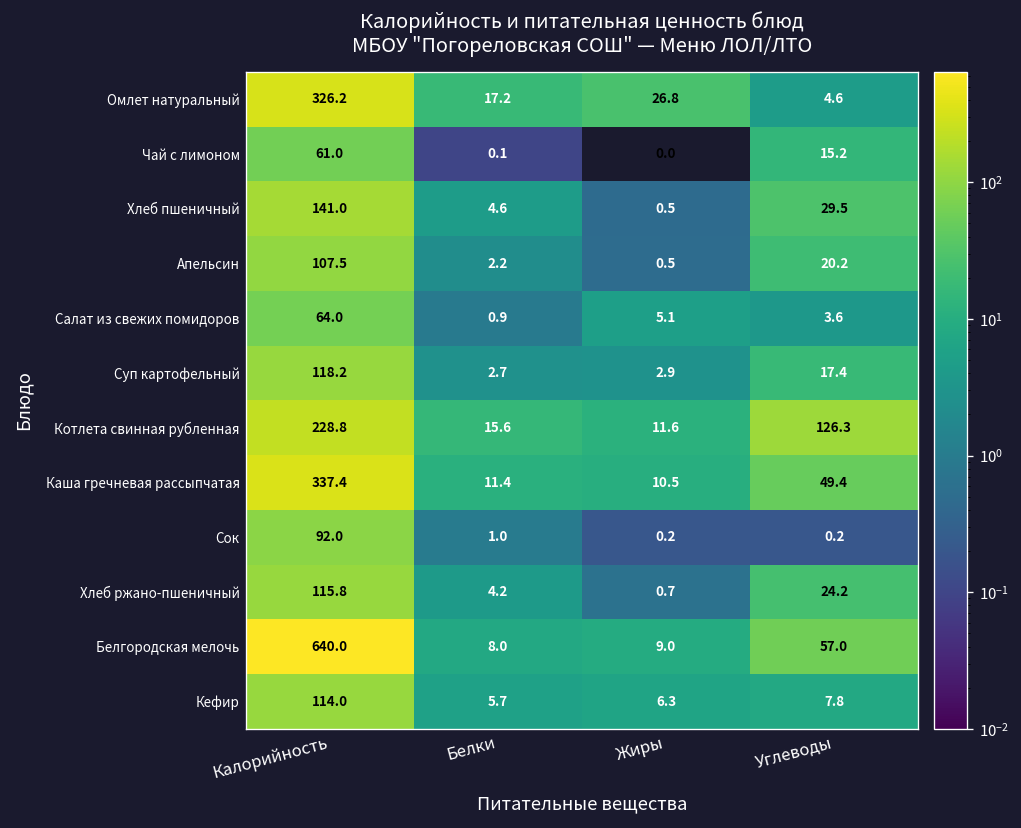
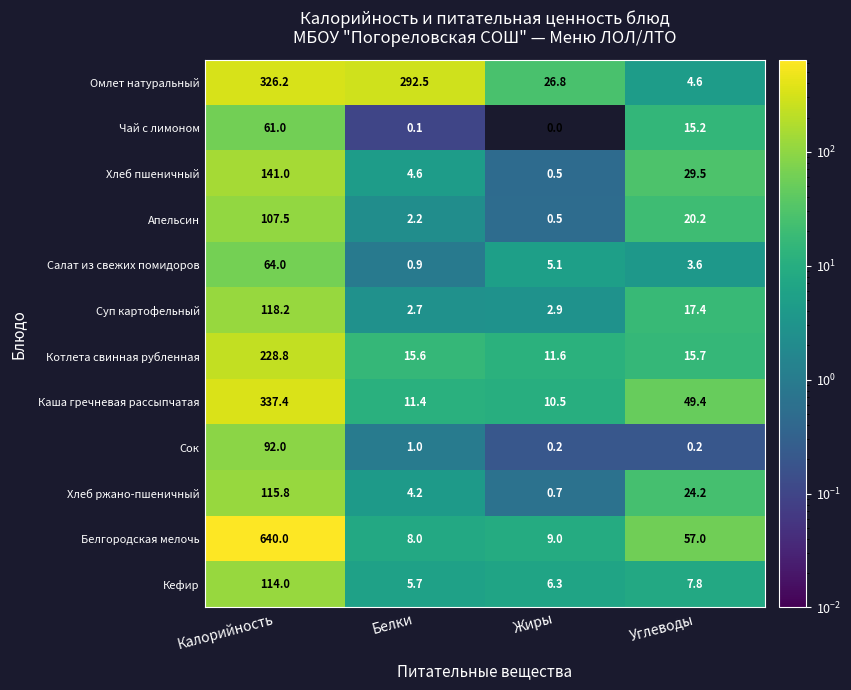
Омлет натуральный, Белки: 17.2 -> 292.5
Котлета свинная рубленная, Углеводы: 126.3 -> 15.7
